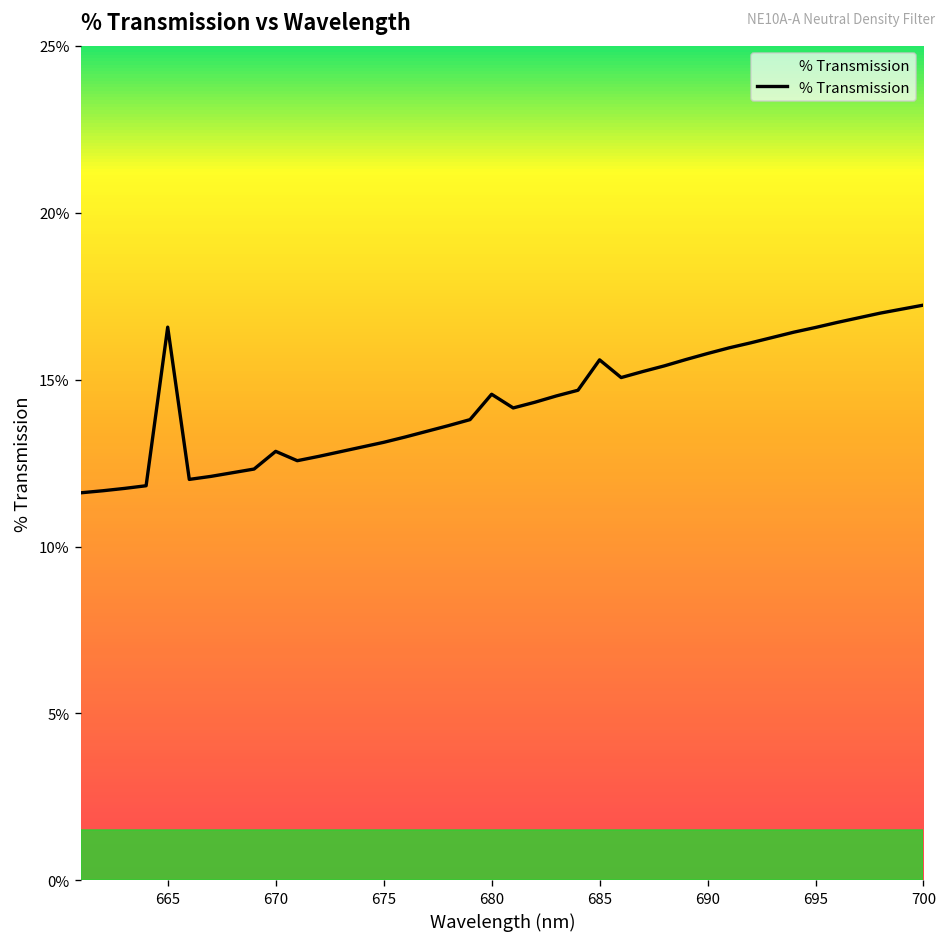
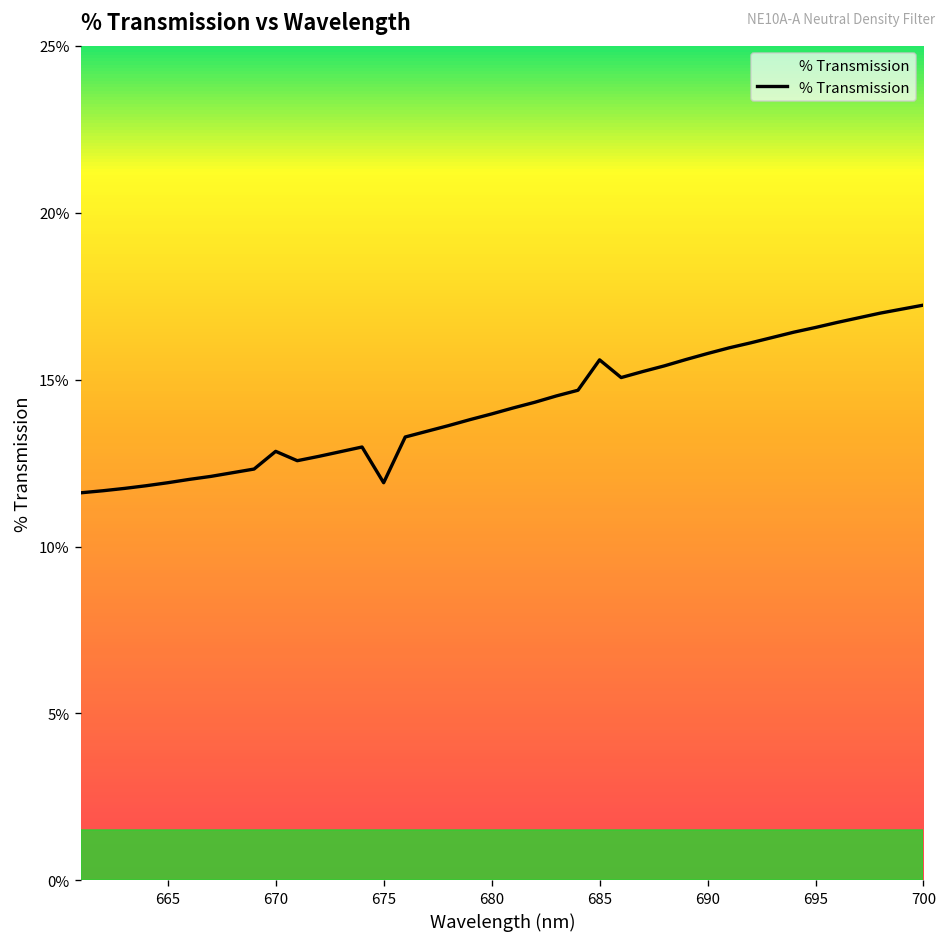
665: 16.6% -> 11.9%
675: 13.1% -> 11.9%
680: 14.6% -> 14.0%
